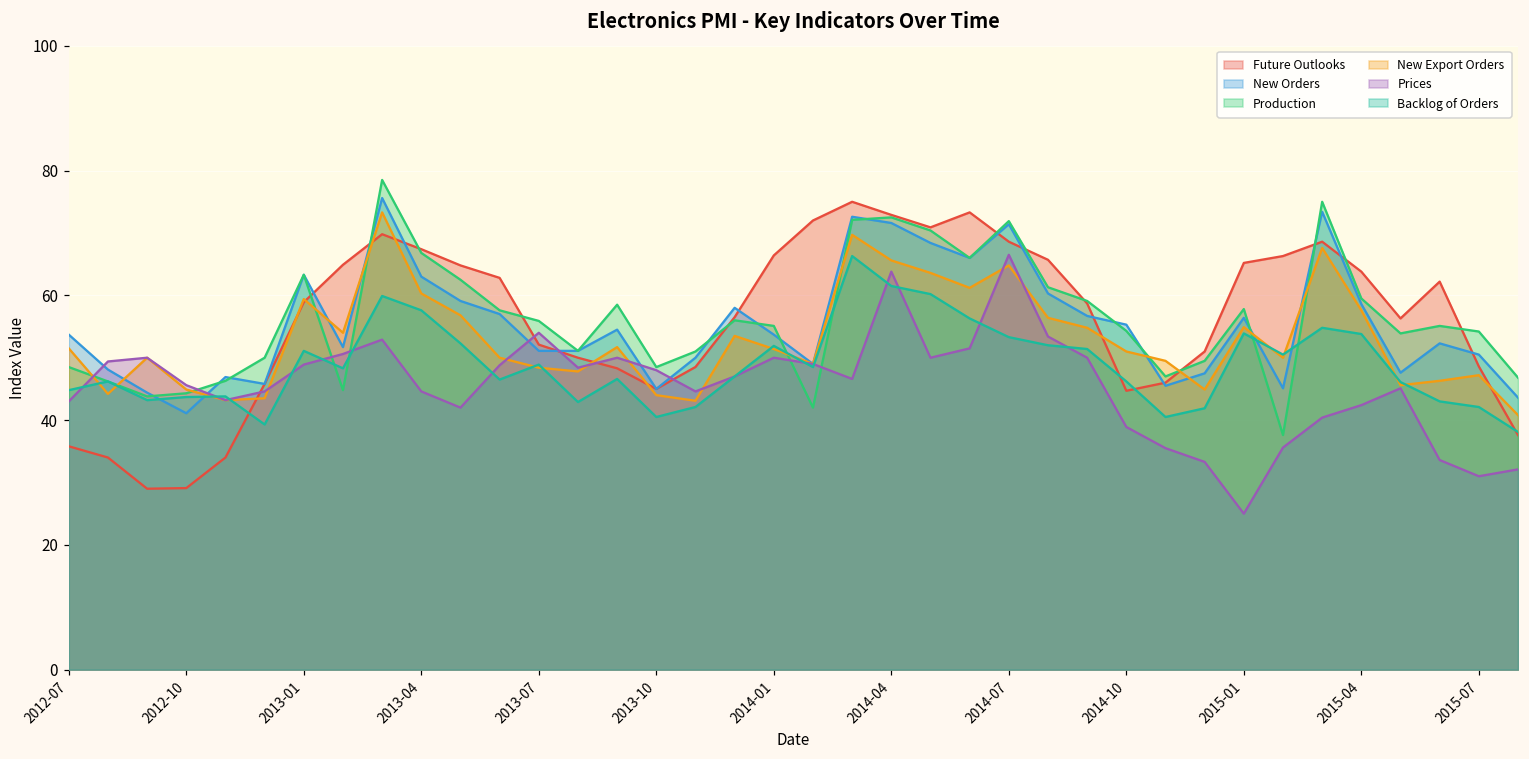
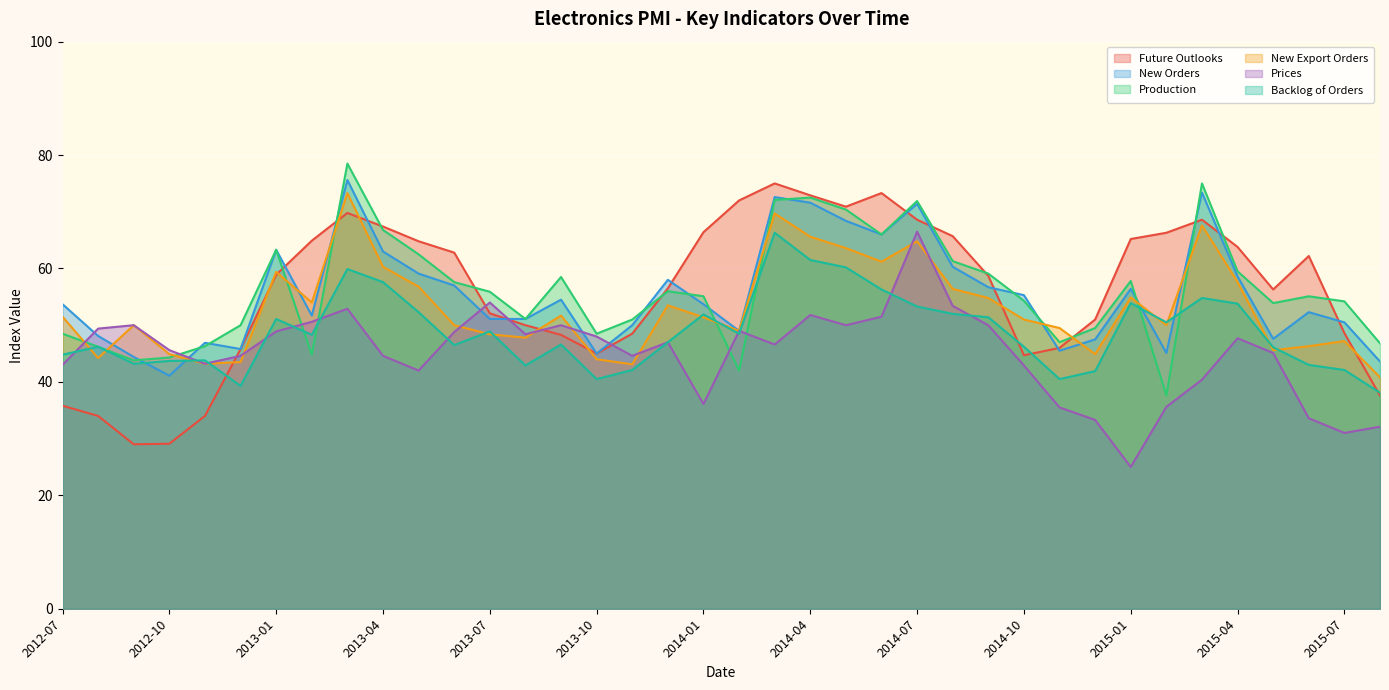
Prices, 2014-01: 50 -> 36
Prices, 2014-04: 64 -> 52
Prices, 2014-10: 39 -> 43
Prices, 2015-04: 42 -> 48
